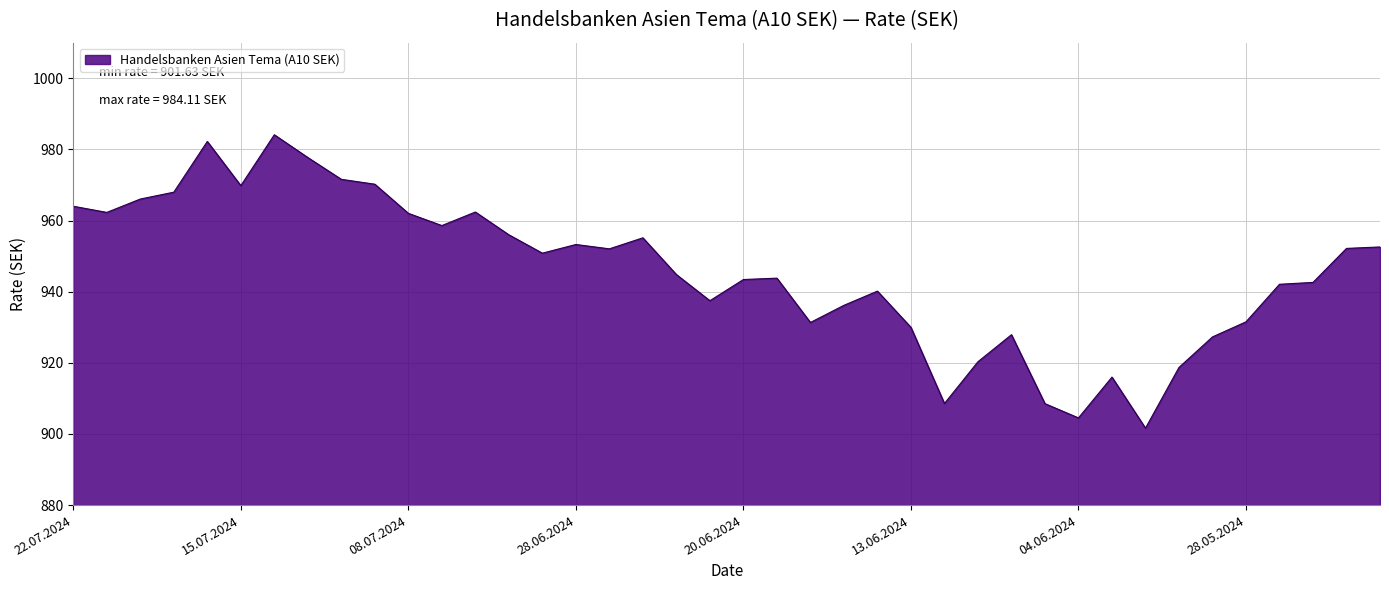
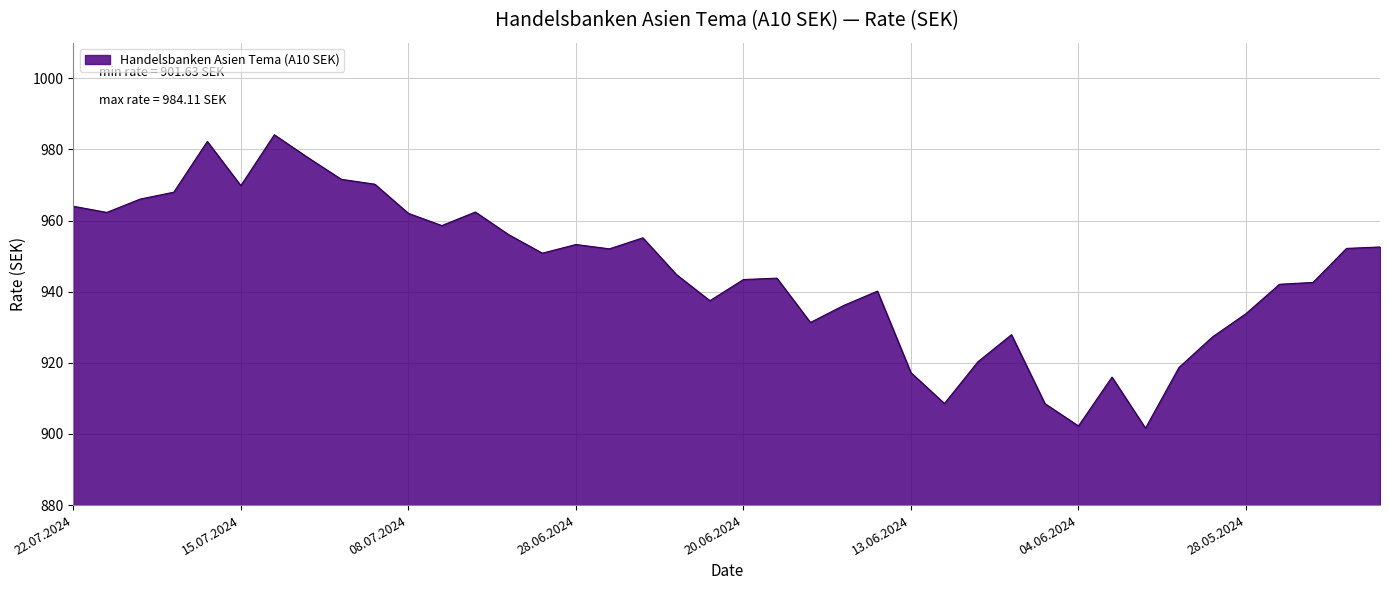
13.06.2024: 930 -> 917
04.06.2024: 905 -> 902
28.05.2024: 932 -> 934
